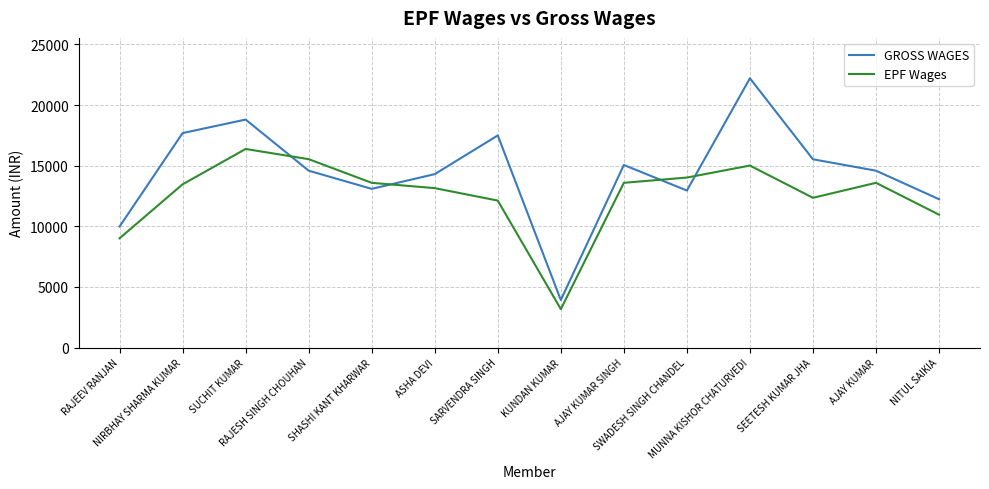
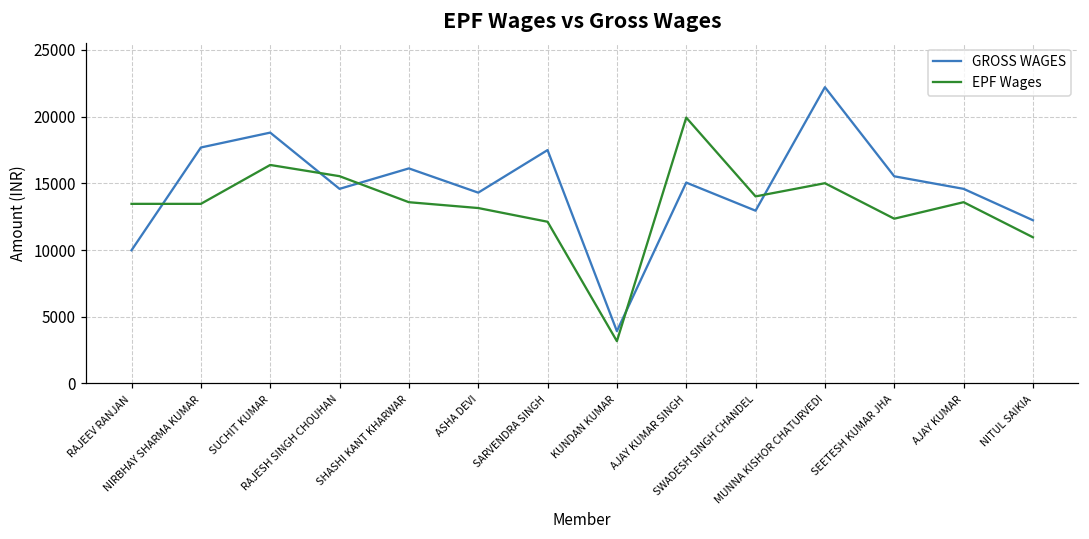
EPF Wages, RAJEEV RANJAN: 9000 -> 13500
GROSS WAGES, SHASHI KANT KHARWAR: 13100 -> 16100
EPF Wages, AJAY KUMAR SINGH: 13600 -> 19900
